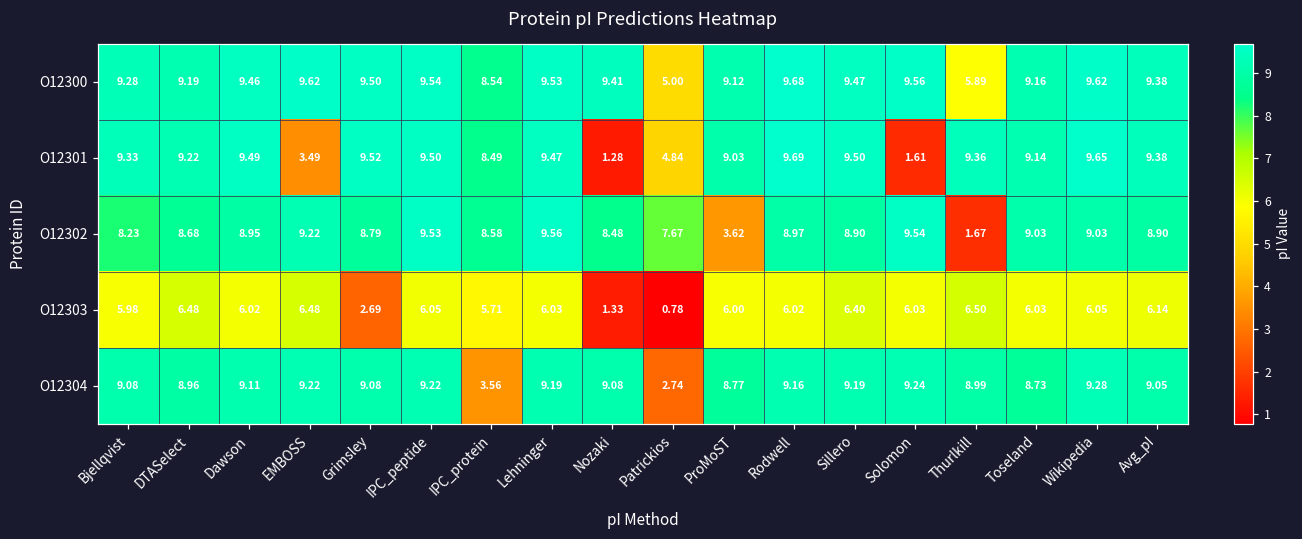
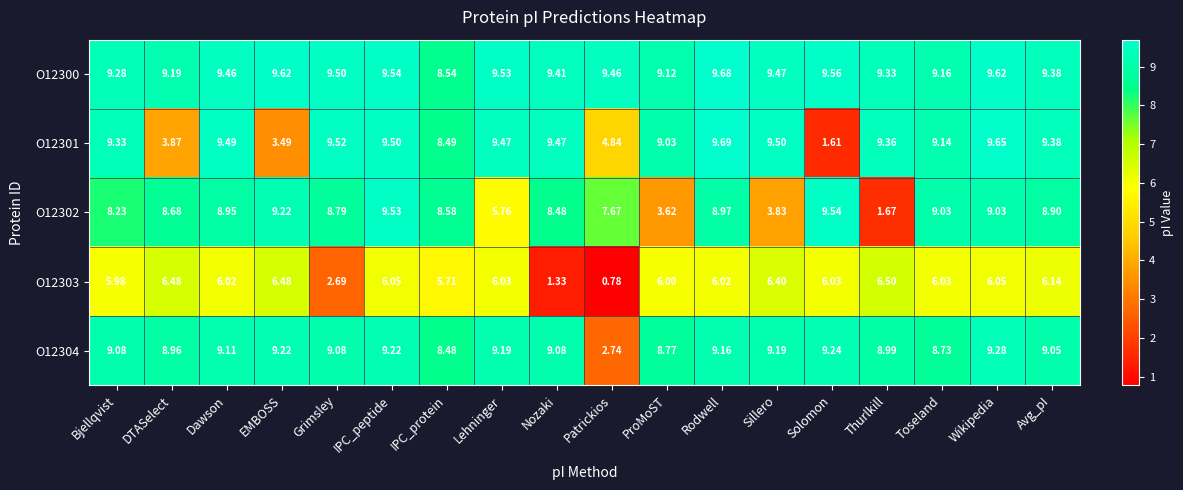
O12300, Patrickios: 5.00 -> 9.46
O12300, Thurlkill: 5.89 -> 9.33
O12301, DTASelect: 9.22 -> 3.87
O12301, Nozaki: 1.28 -> 9.47
O12302, Lehninger: 9.56 -> 5.76
O12302, Sillero: 8.90 -> 3.83
O12304, IPC_protein: 3.56 -> 8.48
